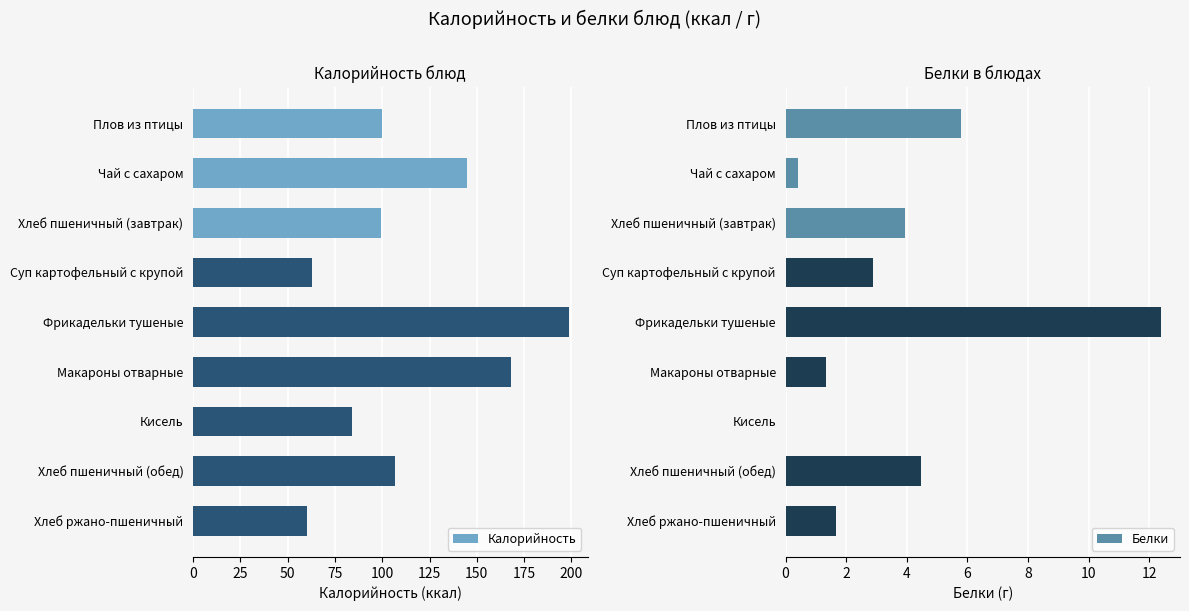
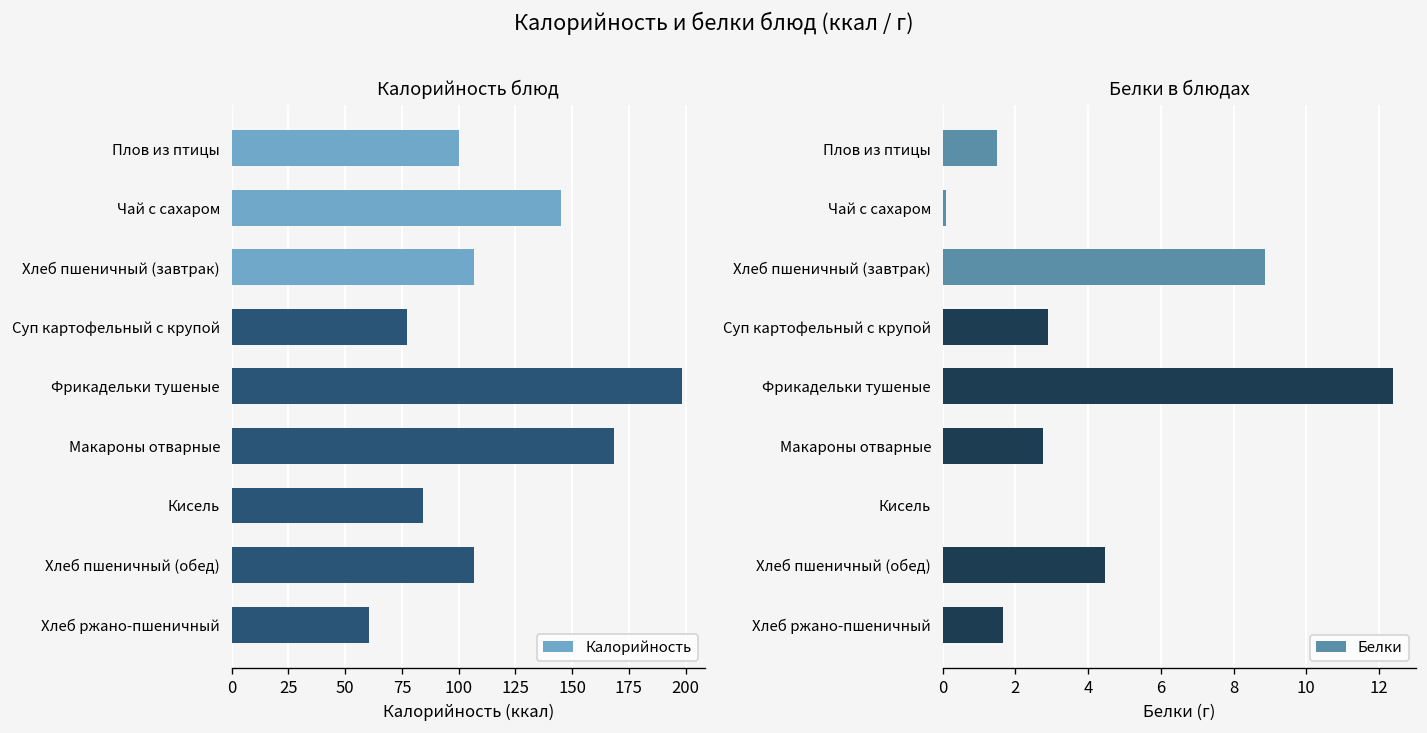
Калорийность блюд, Хлеб пшеничный (завтрак): 99 -> 107
Калорийность блюд, Суп картофельный с крупой: 63 -> 77
Белки в блюдах, Плов из птицы: 5.8 -> 1.5
Белки в блюдах, Чай с сахаром: 0.4 -> 0.1
Белки в блюдах, Хлеб пшеничный (завтрак): 4.0 -> 8.9
Белки в блюдах, Макароны отварные: 1.3 -> 2.8
